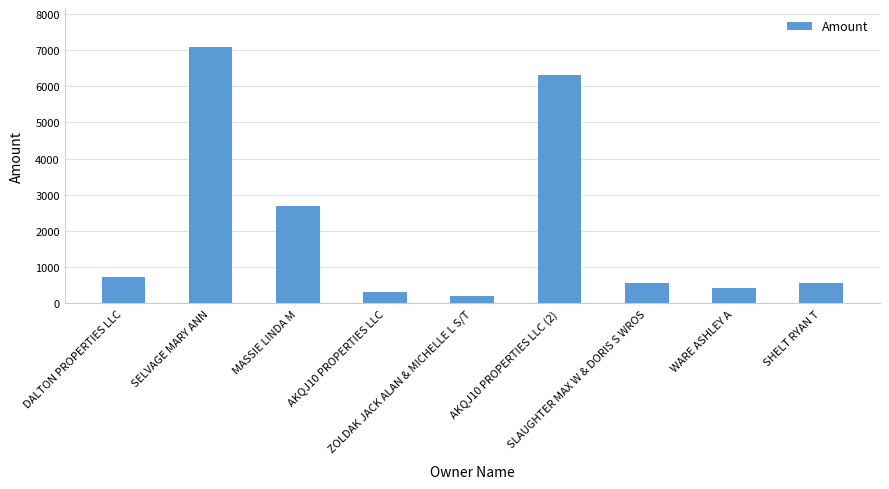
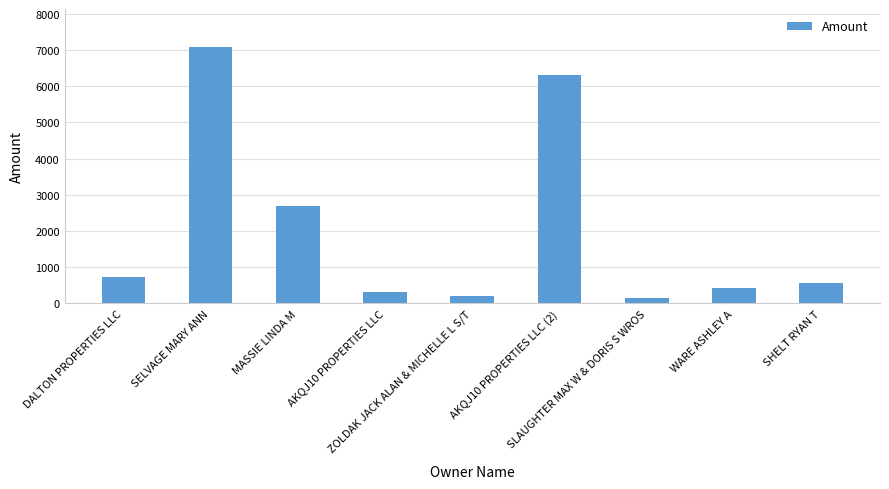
SLAUGHTER MAX W & DORIS S WROS: 600 -> 200
